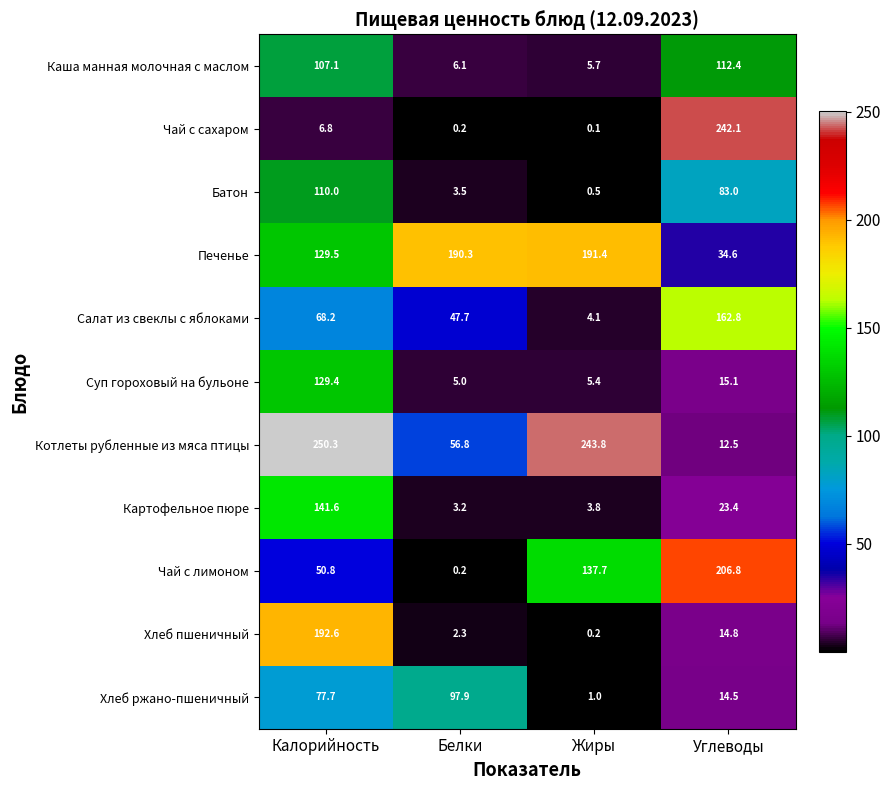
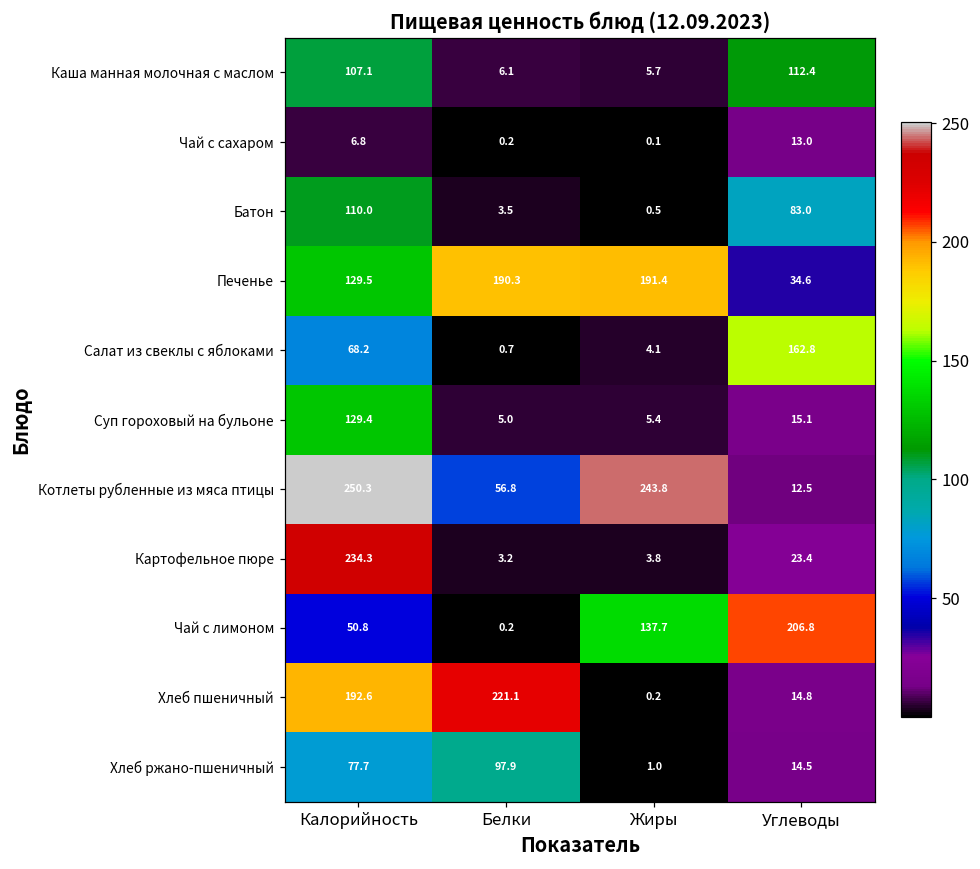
Чай с сахаром, Углеводы: 242.1 -> 13.0
Салат из свеклы с яблоками, Белки: 47.7 -> 0.7
Картофельное пюре, Калорийность: 141.6 -> 234.3
Хлеб пшеничный, Белки: 2.3 -> 221.1
